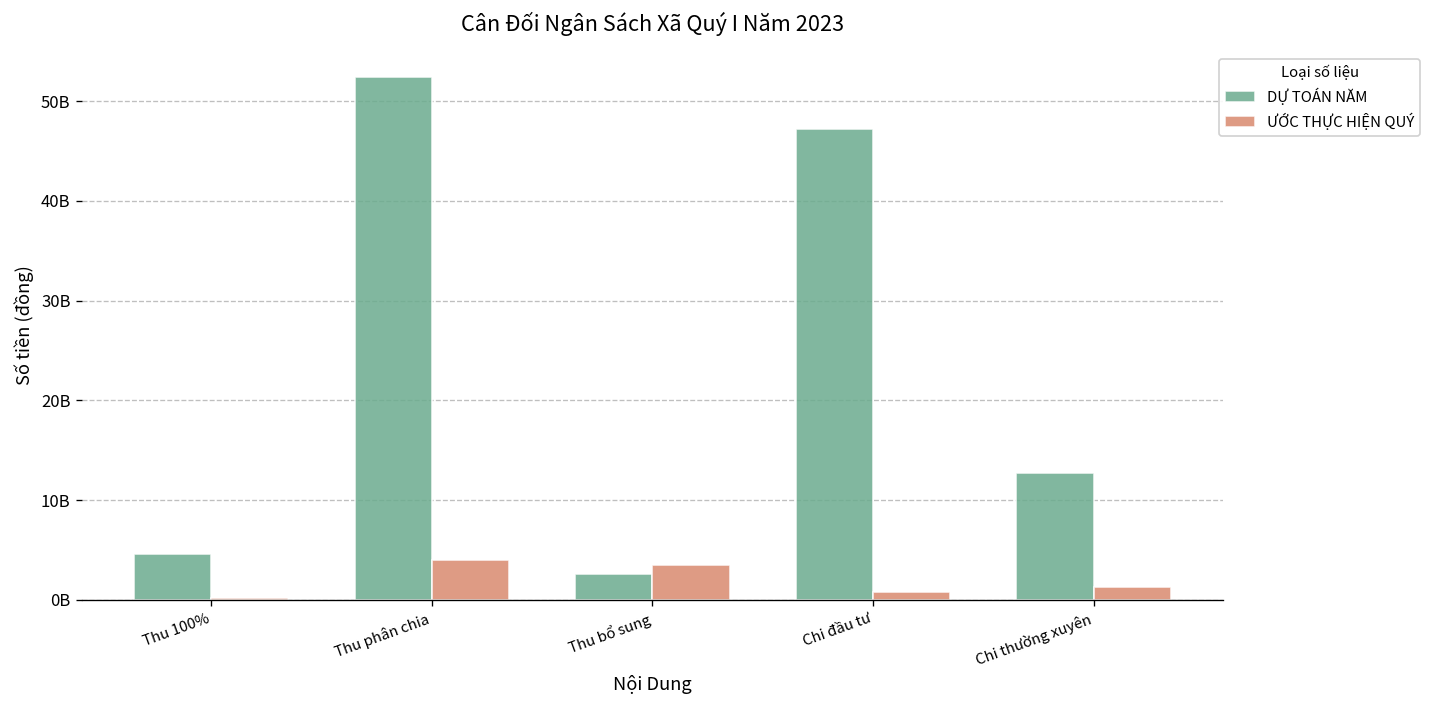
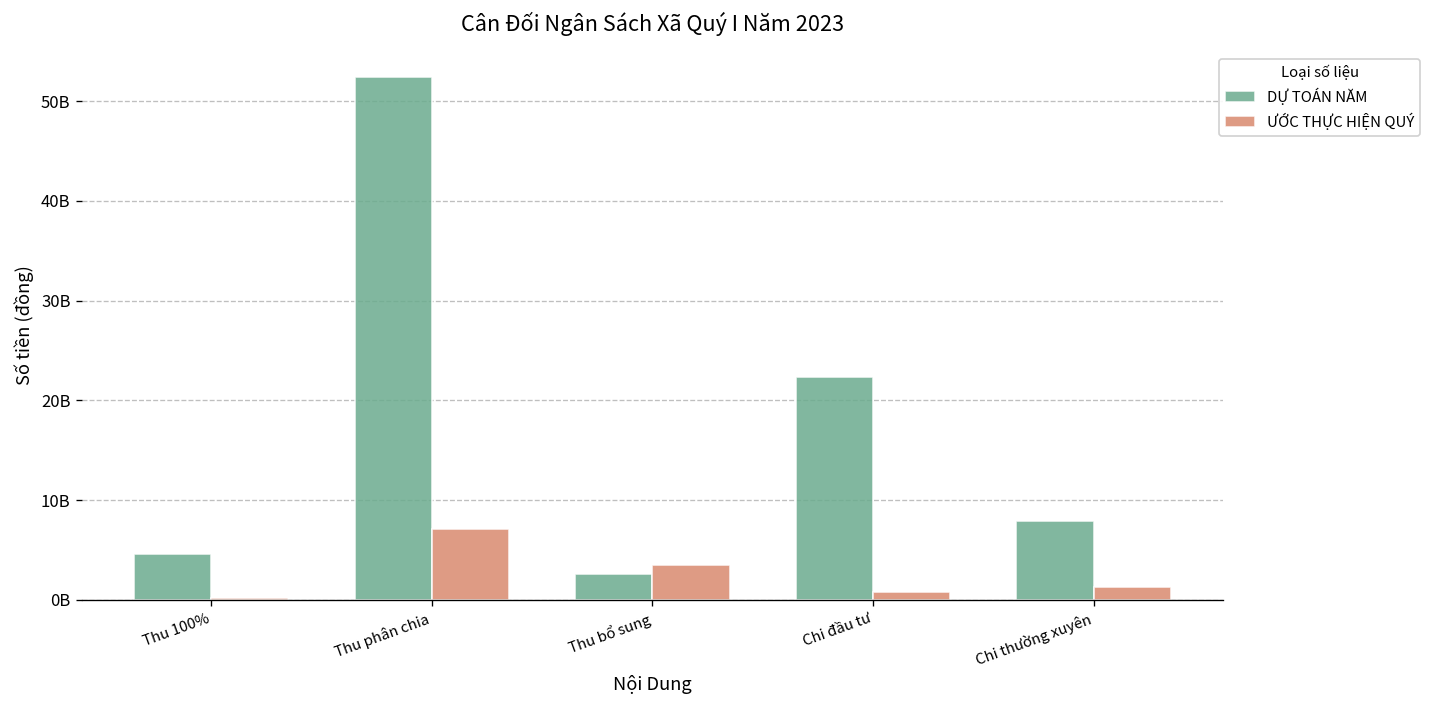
ƯỚC THỰC HIỆN QUÝ, Thu phân chia: 4000000000 -> 7000000000
DỰ TOÁN NĂM, Chi đầu tư: 47000000000 -> 22000000000
DỰ TOÁN NĂM, Chi thường xuyên: 13000000000 -> 8000000000
